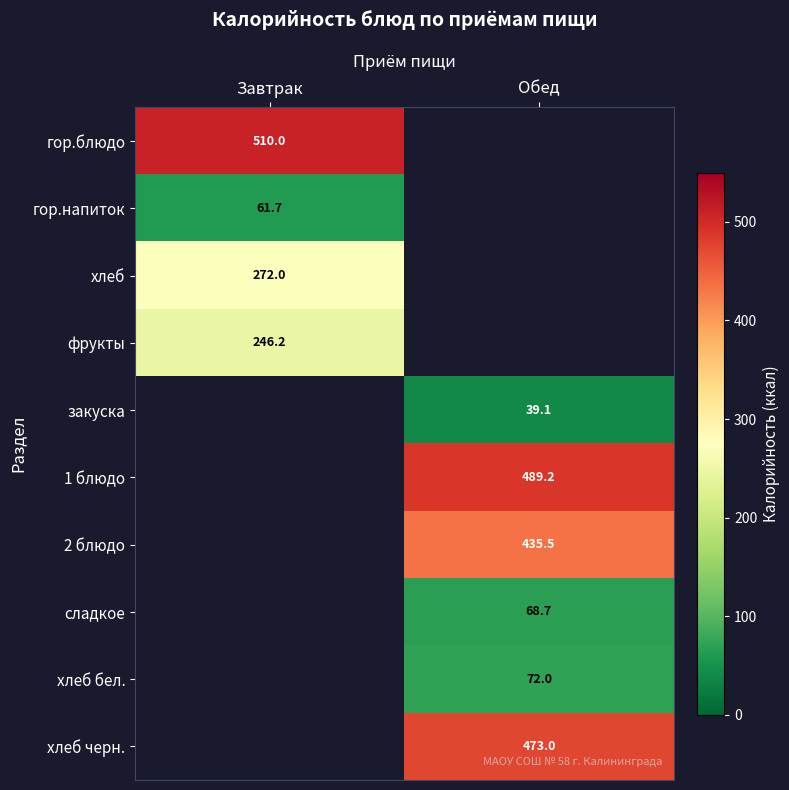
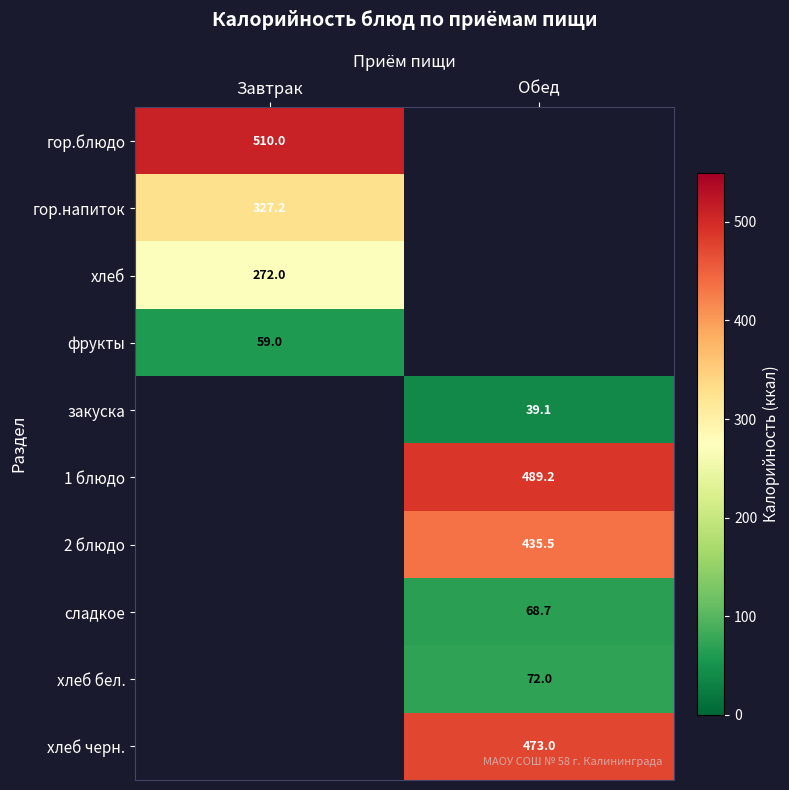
гор.напиток, Завтрак: 61.7 -> 327.2
фрукты, Завтрак: 246.2 -> 59.0
